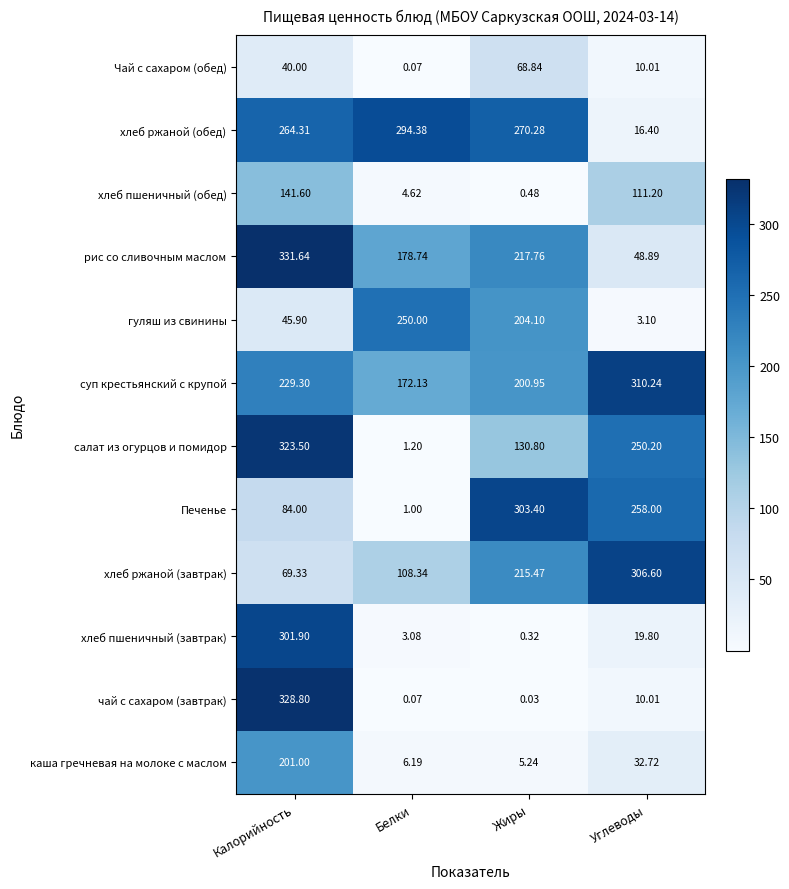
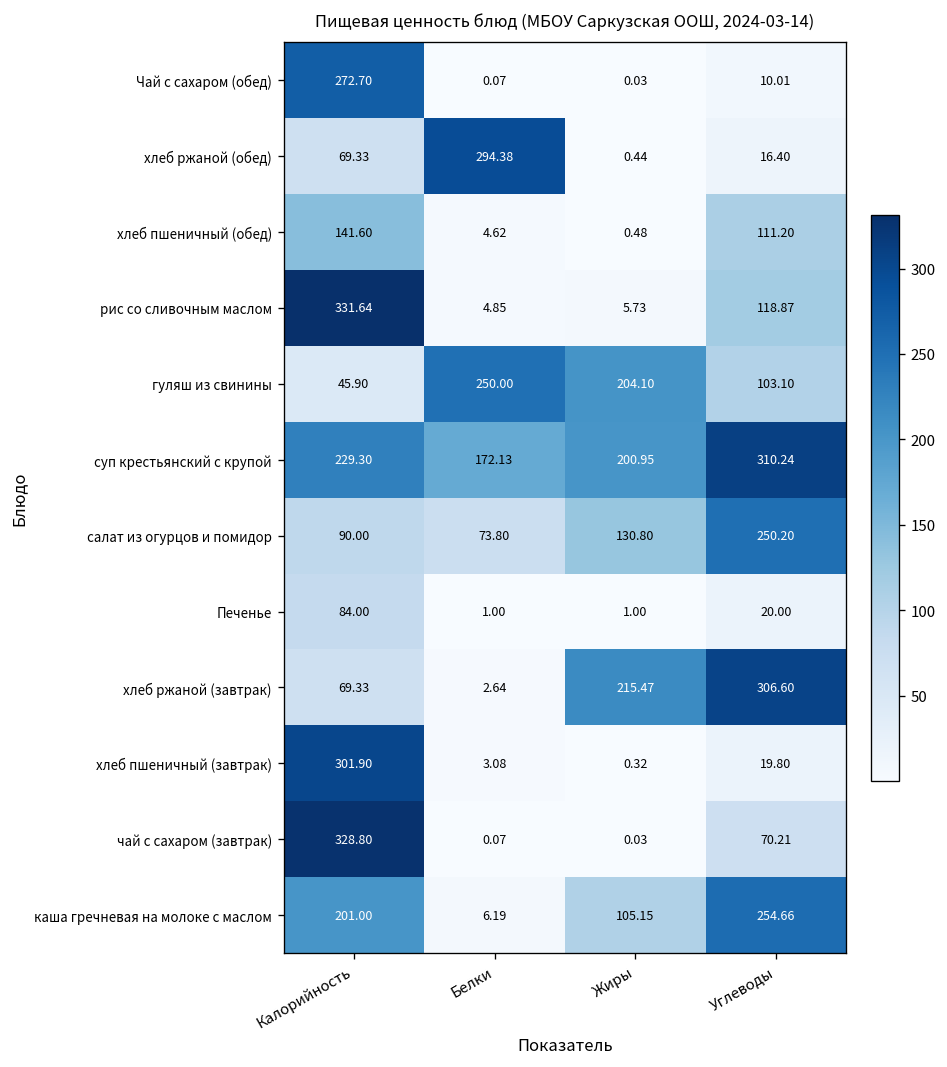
Чай с сахаром (обед), Калорийность: 40.00 -> 272.70
Чай с сахаром (обед), Жиры: 68.84 -> 0.03
хлеб ржаной (обед), Калорийность: 264.31 -> 69.33
хлеб ржаной (обед), Жиры: 270.28 -> 0.44
рис со сливочным маслом, Белки: 178.74 -> 4.85
рис со сливочным маслом, Жиры: 217.76 -> 5.73
рис со сливочным маслом, Углеводы: 48.89 -> 118.87
гуляш из свинины, Углеводы: 3.10 -> 103.10
салат из огурцов и помидор, Калорийность: 323.50 -> 90.00
салат из огурцов и помидор, Белки: 1.20 -> 73.80
Печенье, Жиры: 303.40 -> 1.00
Печенье, Углеводы: 258.00 -> 20.00
хлеб ржаной (завтрак), Белки: 108.34 -> 2.64
чай с сахаром (завтрак), Углеводы: 10.01 -> 70.21
каша гречневая на молоке с маслом, Жиры: 5.24 -> 105.15
каша гречневая на молоке с маслом, Углеводы: 32.72 -> 254.66
